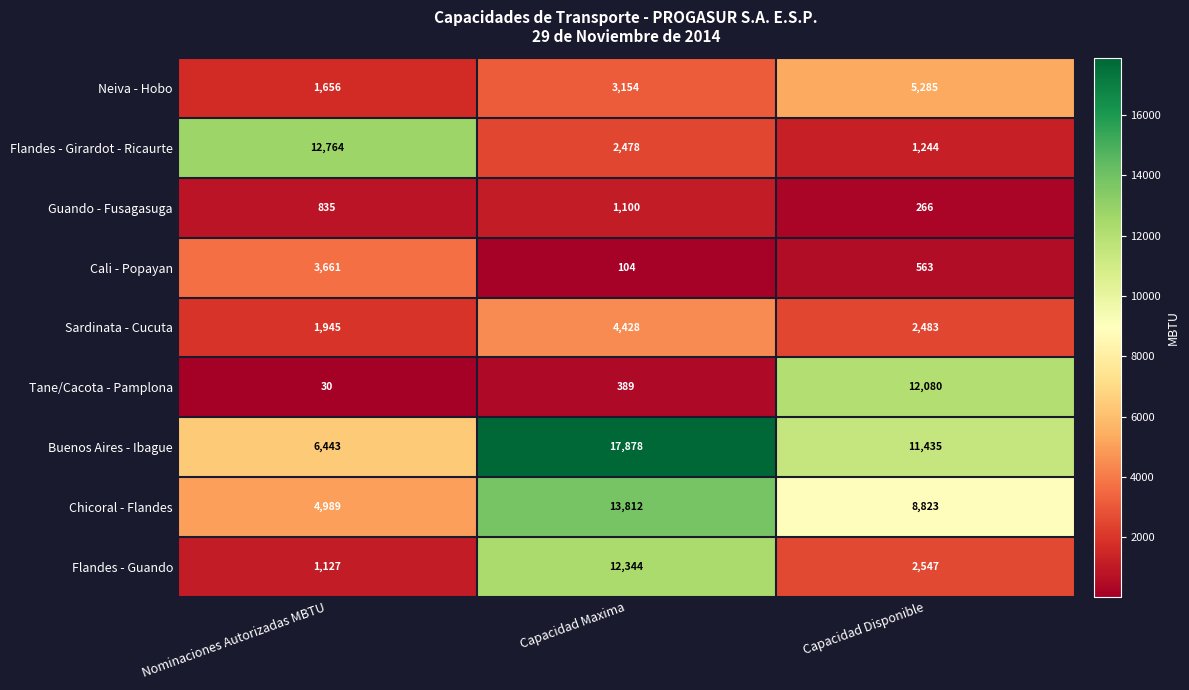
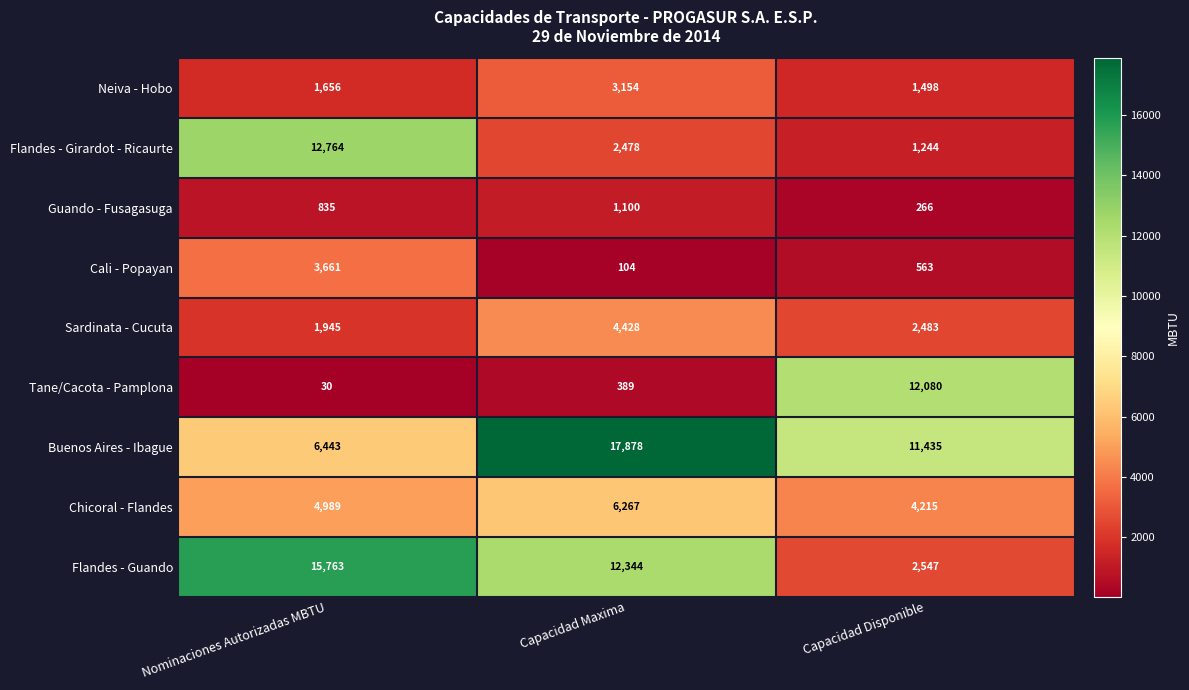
Neiva - Hobo, Capacidad Disponible: 5,285 -> 1,498
Chicoral - Flandes, Capacidad Maxima: 13,812 -> 6,267
Chicoral - Flandes, Capacidad Disponible: 8,823 -> 4,215
Flandes - Guando, Nominaciones Autorizadas MBTU: 1,127 -> 15,763
